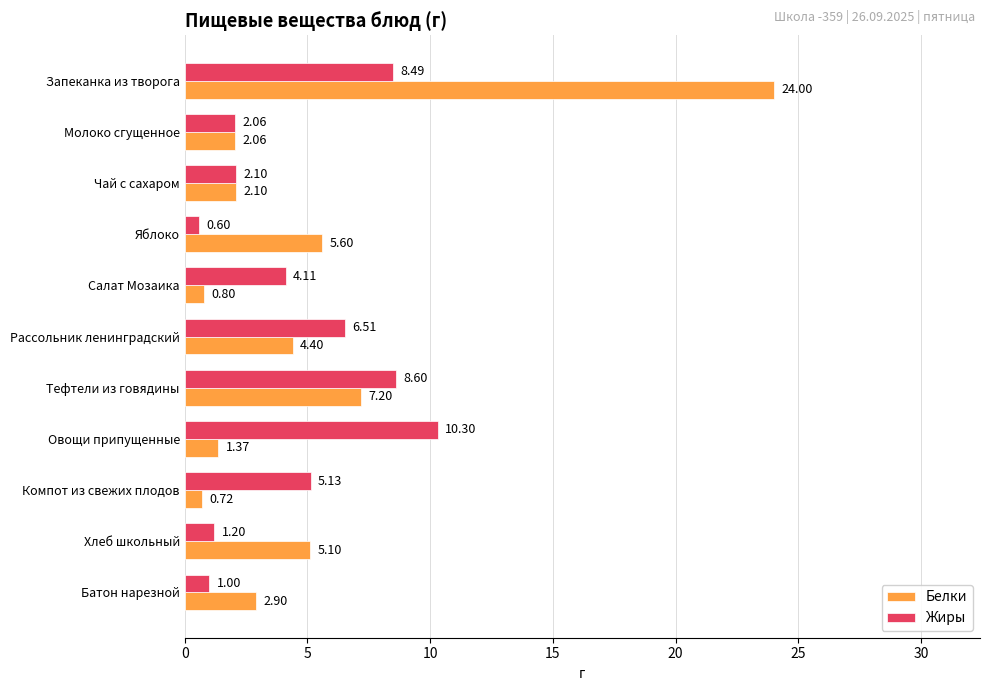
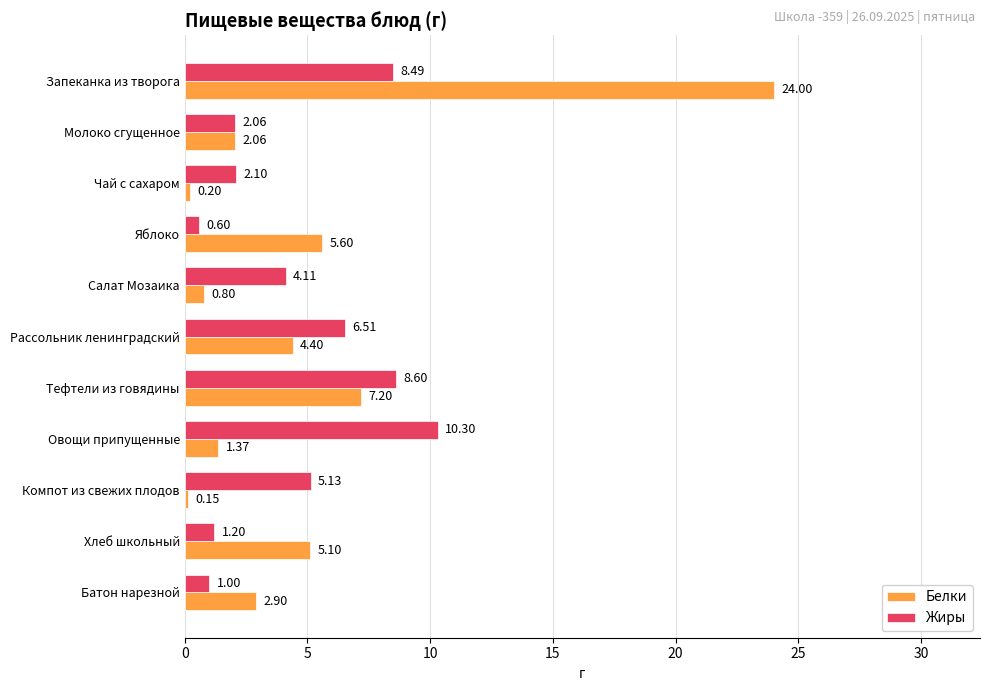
Белки, Чай с сахаром: 2.10 -> 0.20
Белки, Компот из свежих плодов: 0.72 -> 0.15
